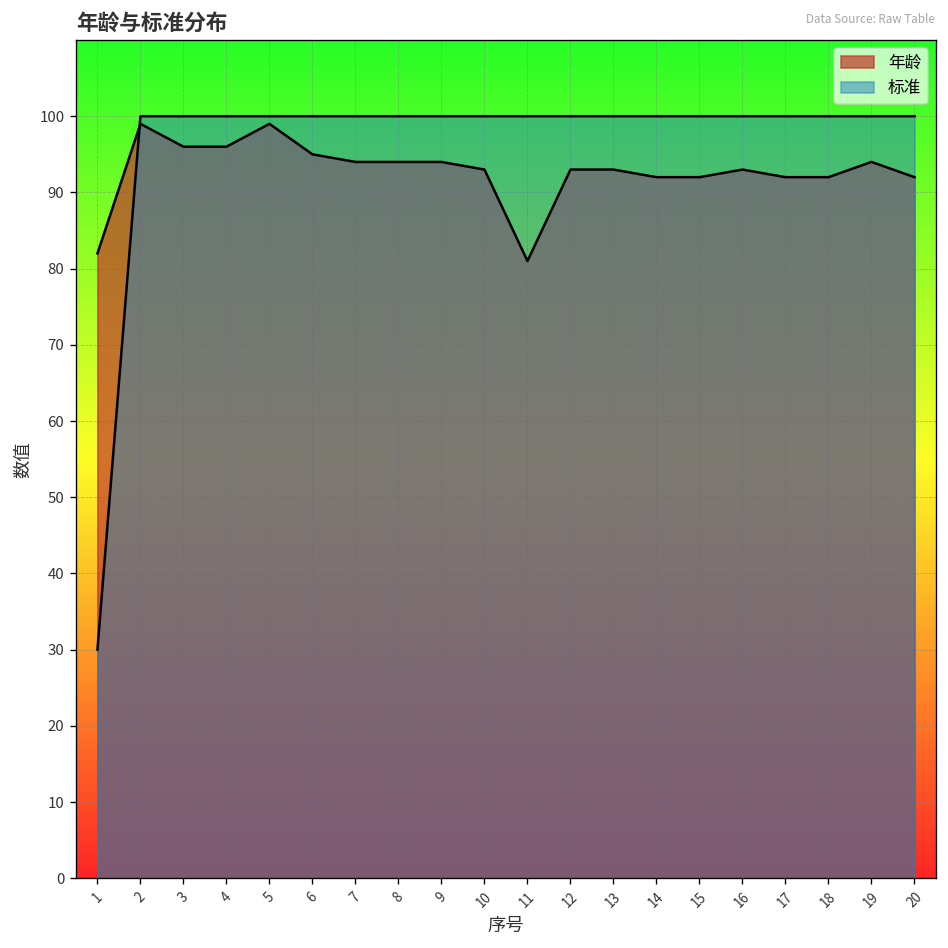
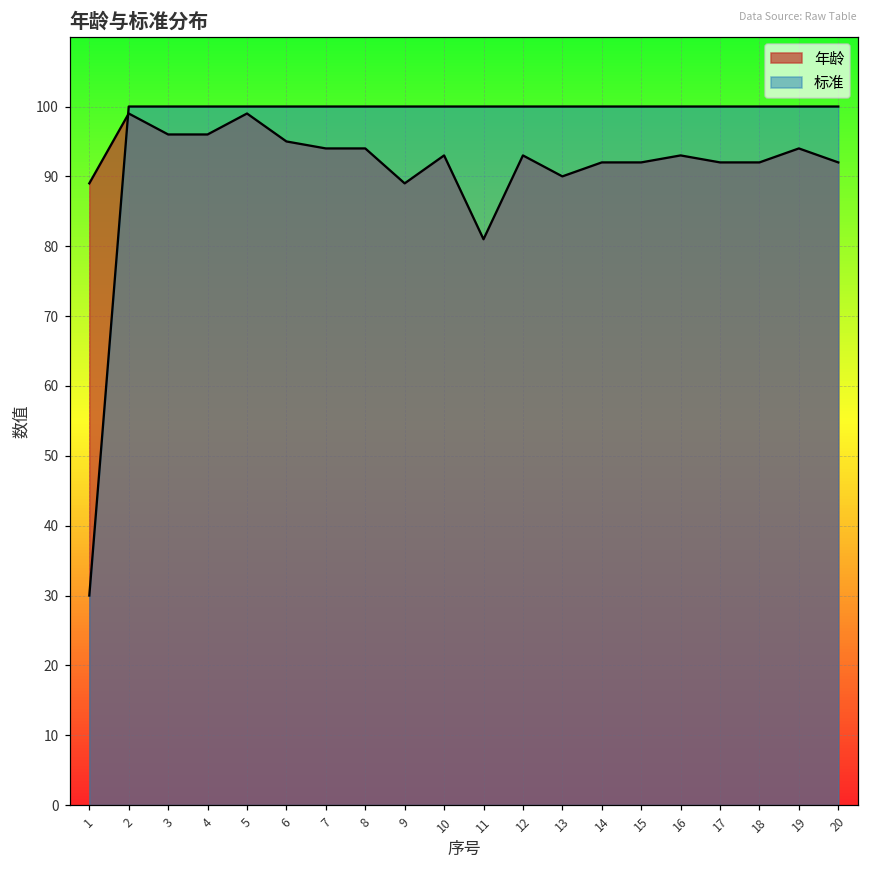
年龄, 1: 82 -> 89
年龄, 9: 94 -> 89
年龄, 13: 93 -> 90
